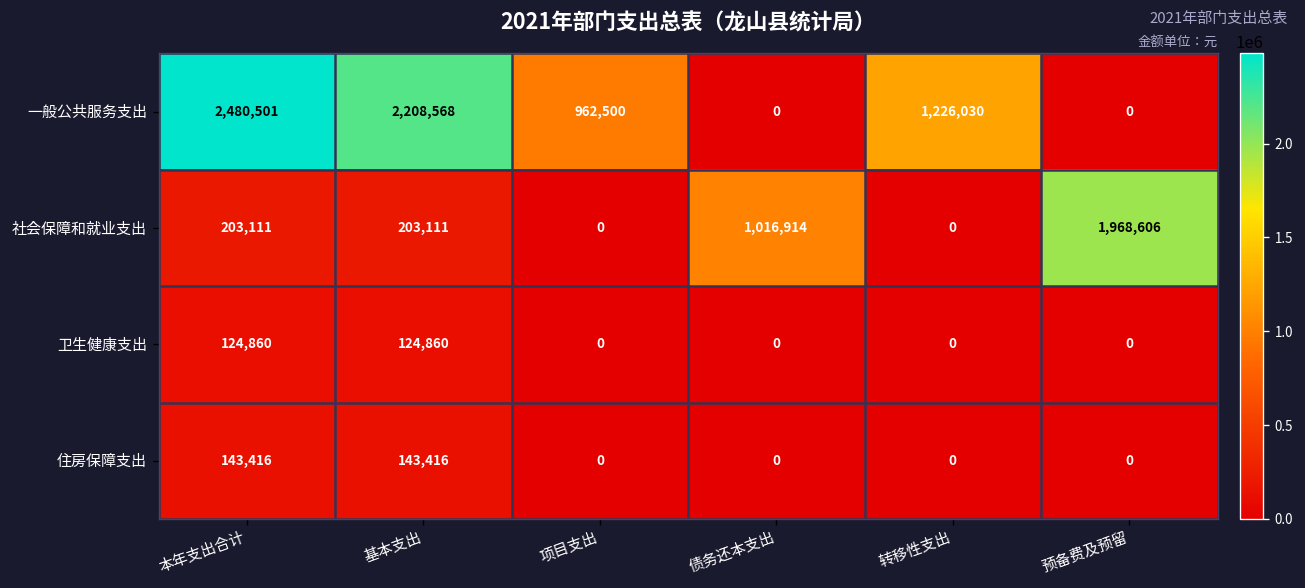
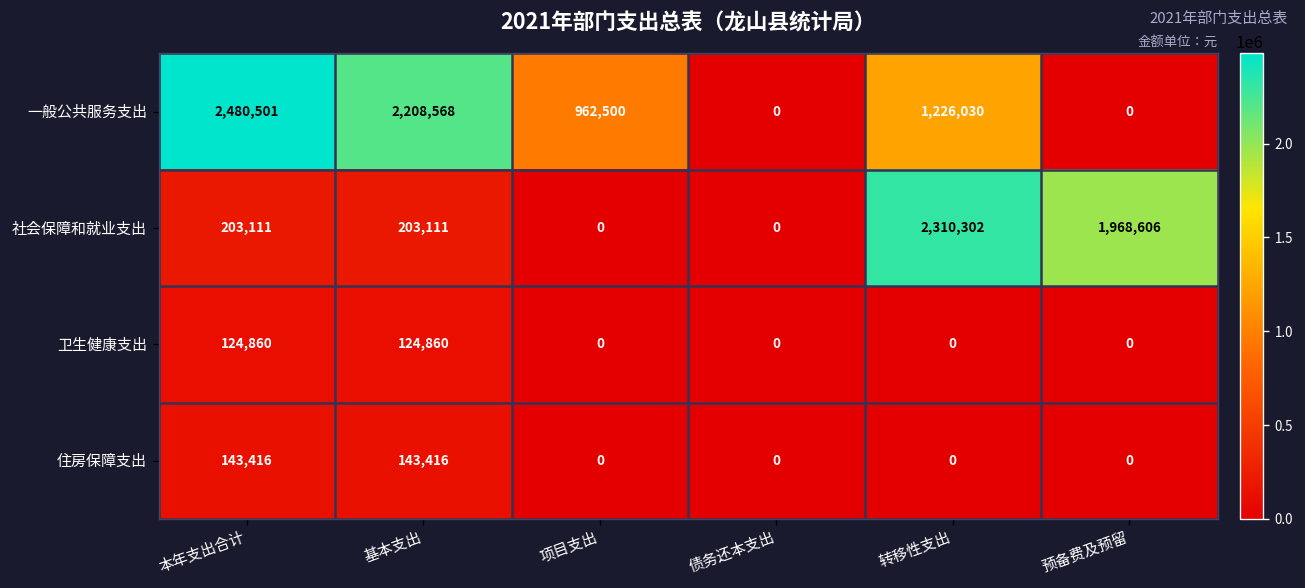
社会保障和就业支出, 债务还本支出: 1,016,914 -> 0
社会保障和就业支出, 转移性支出: 0 -> 2,310,302
